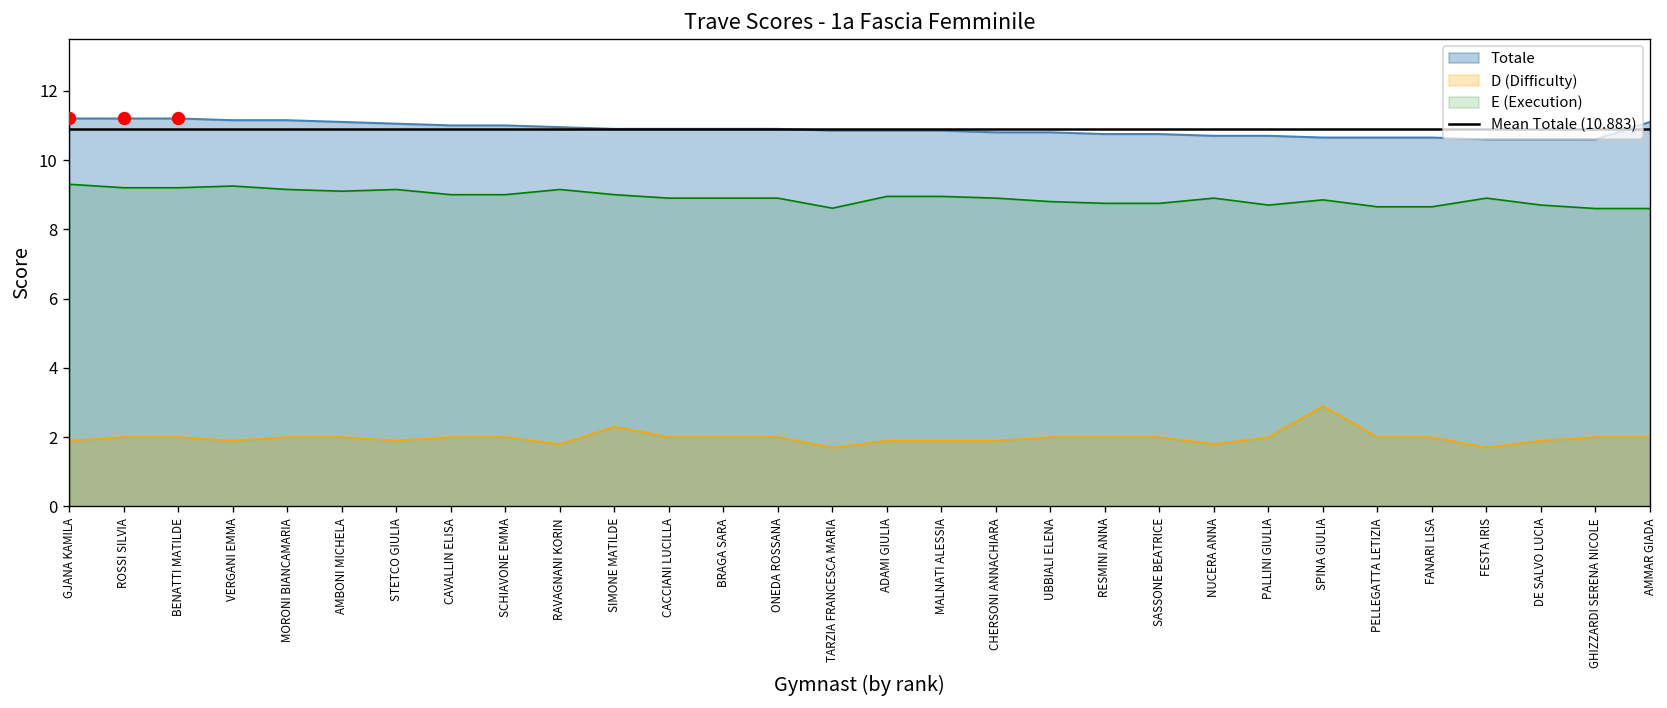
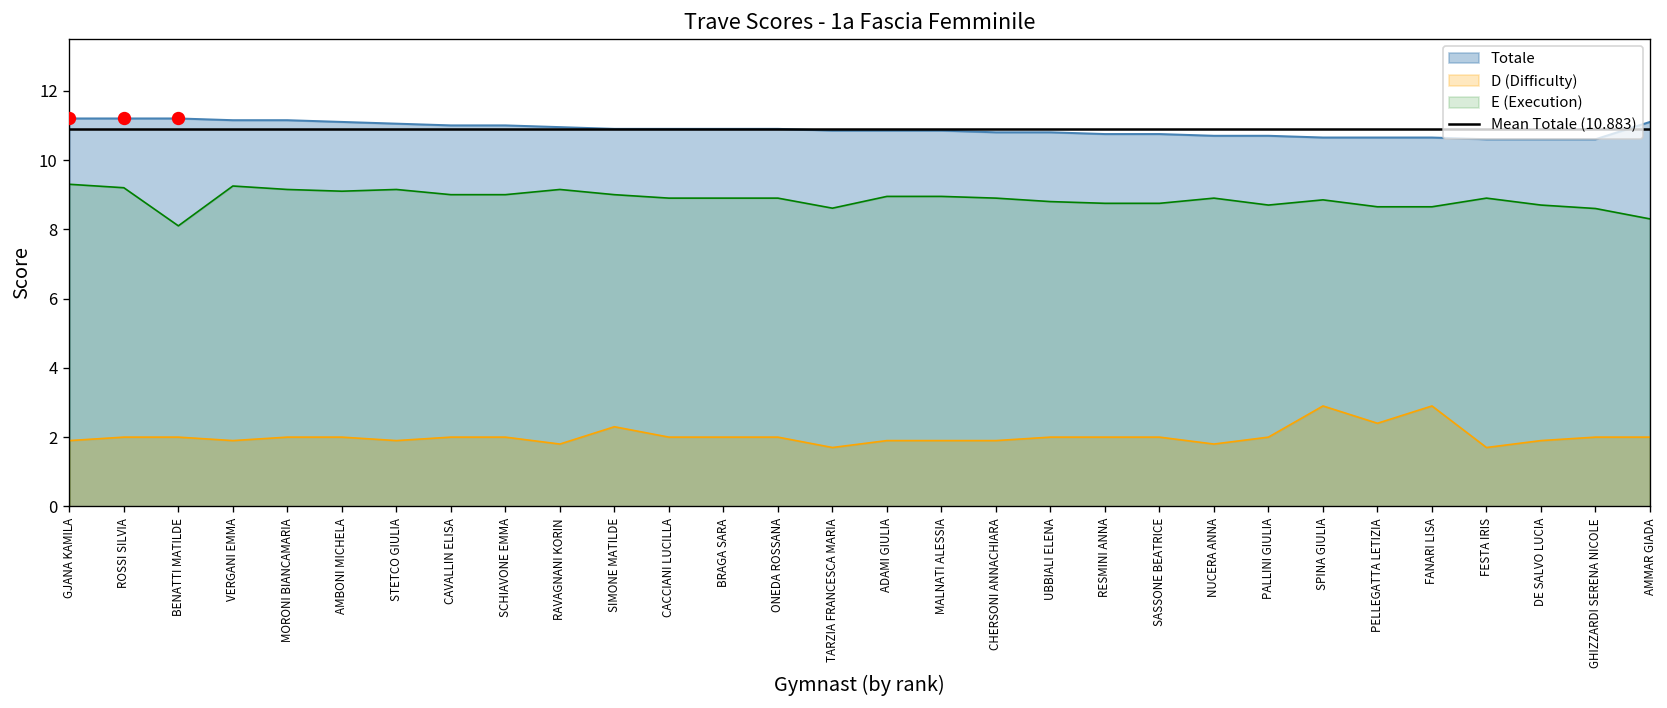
E (Execution), BENATTI MATILDE: 9.2 -> 8.1
D (Difficulty), PELLEGATTA LETIZIA: 2.0 -> 2.4
D (Difficulty), FANARI LISA: 2.0 -> 2.9
E (Execution), AMMAR GIADA: 8.6 -> 8.3
